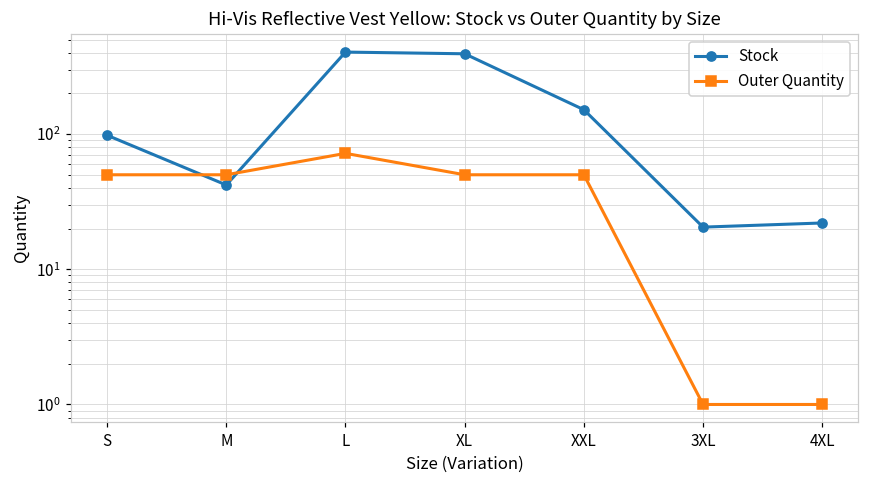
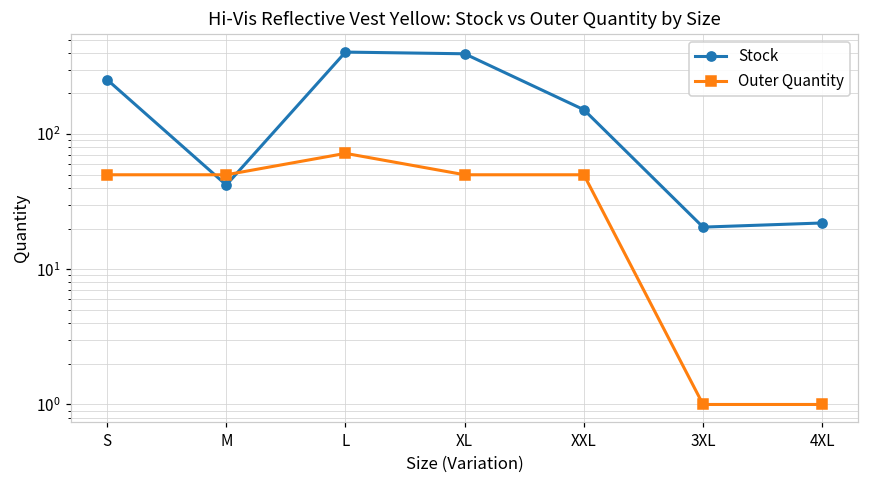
Stock, S: 100 -> 250
